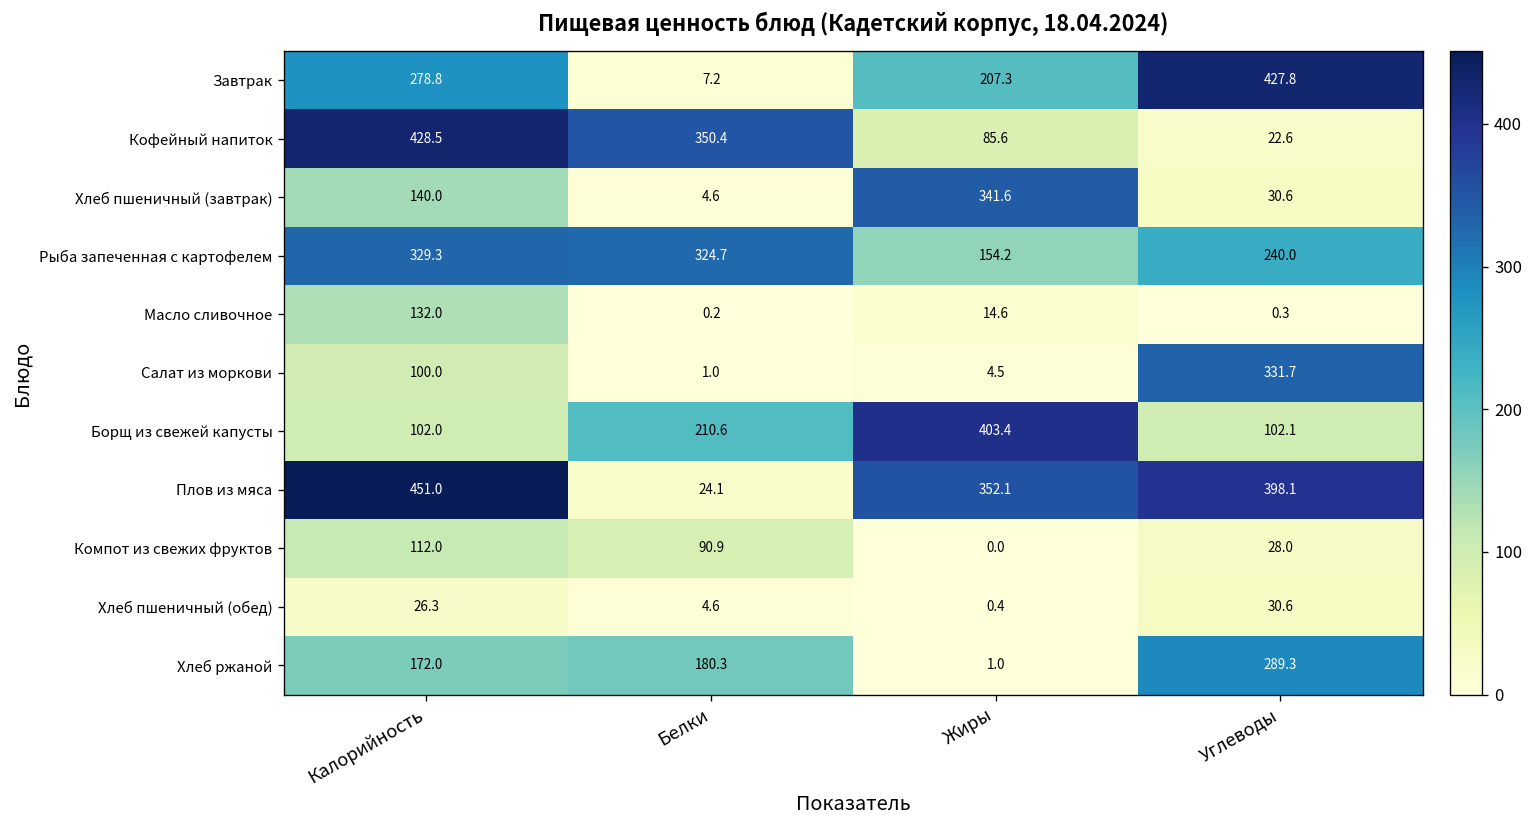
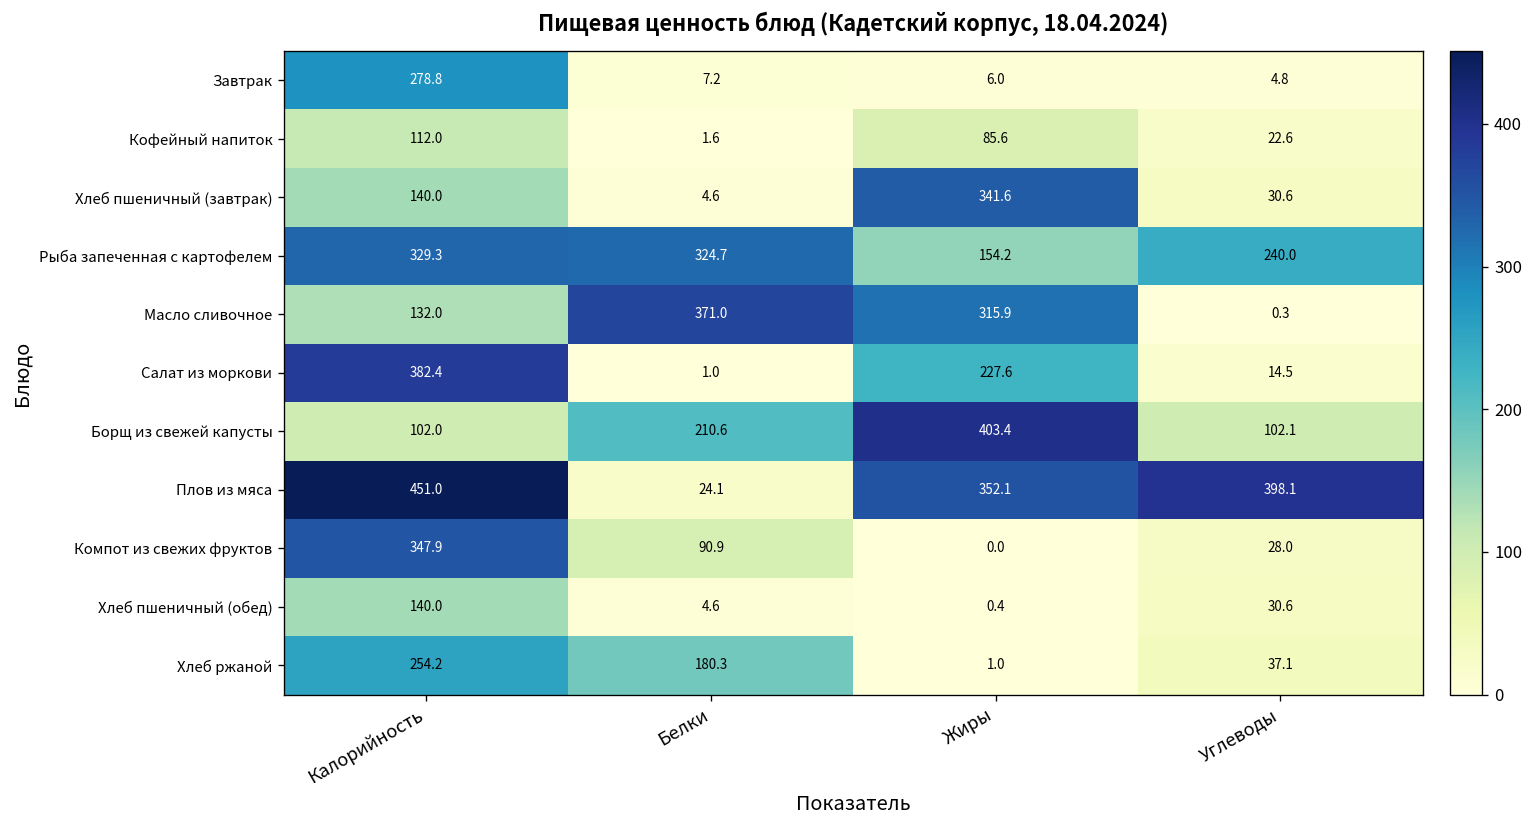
Завтрак, Жиры: 207.3 -> 6.0
Завтрак, Углеводы: 427.8 -> 4.8
Кофейный напиток, Калорийность: 428.5 -> 112.0
Кофейный напиток, Белки: 350.4 -> 1.6
Масло сливочное, Белки: 0.2 -> 371.0
Масло сливочное, Жиры: 14.6 -> 315.9
Салат из моркови, Калорийность: 100.0 -> 382.4
Салат из моркови, Жиры: 4.5 -> 227.6
Салат из моркови, Углеводы: 331.7 -> 14.5
Компот из свежих фруктов, Калорийность: 112.0 -> 347.9
Хлеб пшеничный (обед), Калорийность: 26.3 -> 140.0
Хлеб ржаной, Калорийность: 172.0 -> 254.2
Хлеб ржаной, Углеводы: 289.3 -> 37.1
